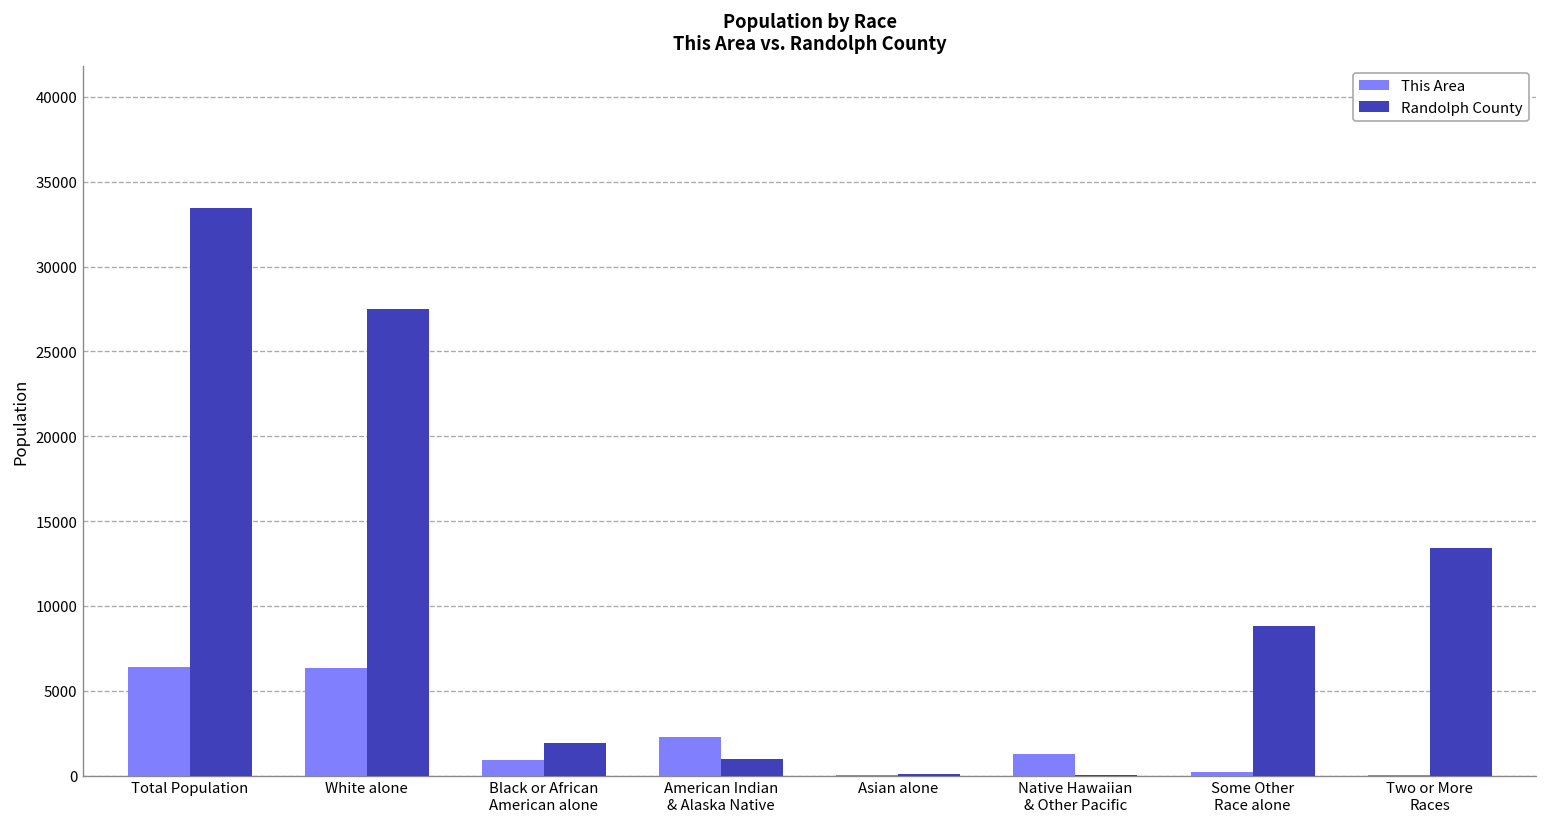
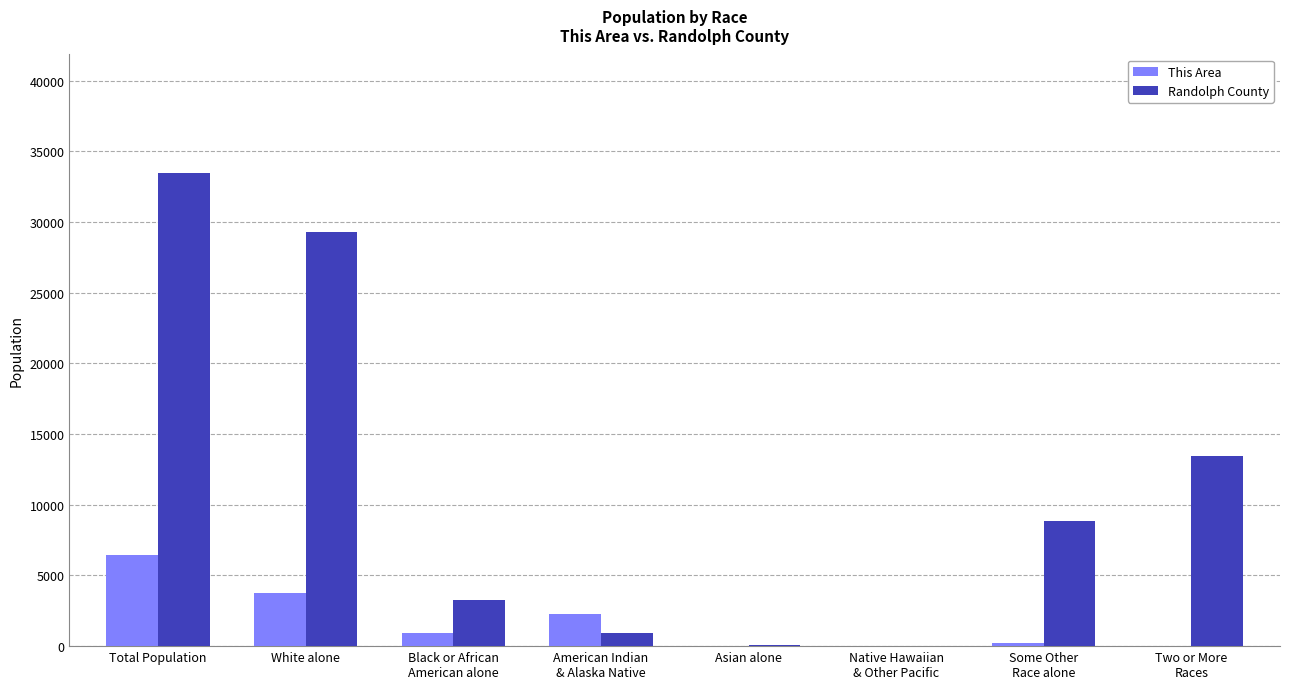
This Area, White alone: 6300 -> 3800
Randolph County, White alone: 27500 -> 29300
Randolph County, Black or African American alone: 1900 -> 3300
This Area, Native Hawaiian & Other Pacific: 1300 -> 0
